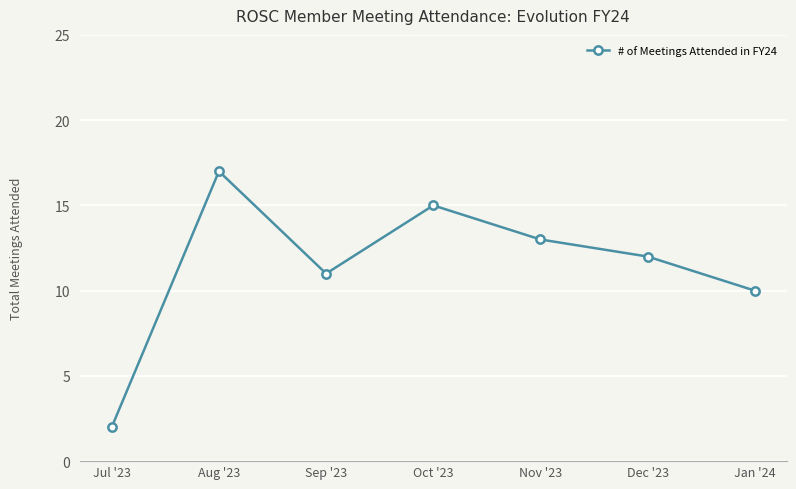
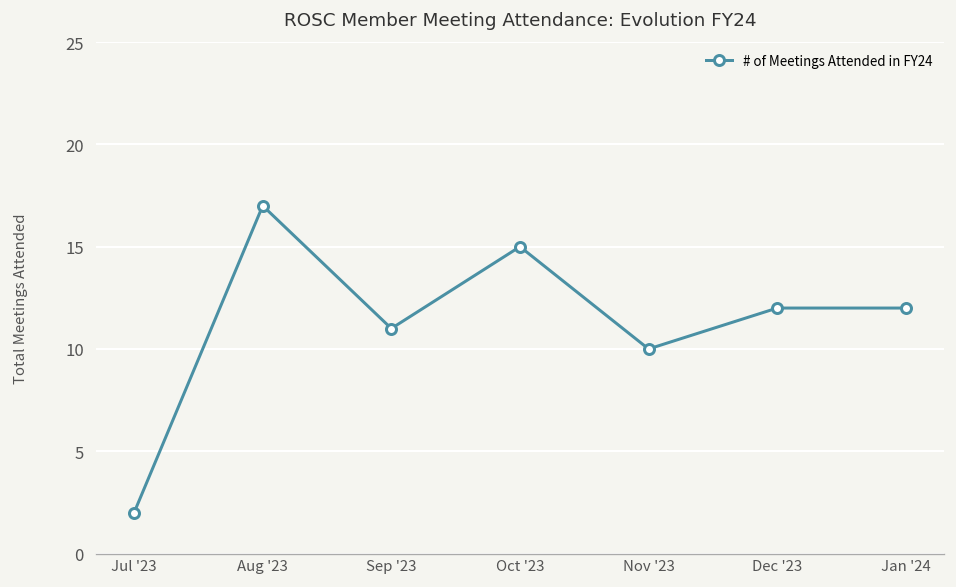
Nov '23: 13 -> 10
Jan '24: 10 -> 12
